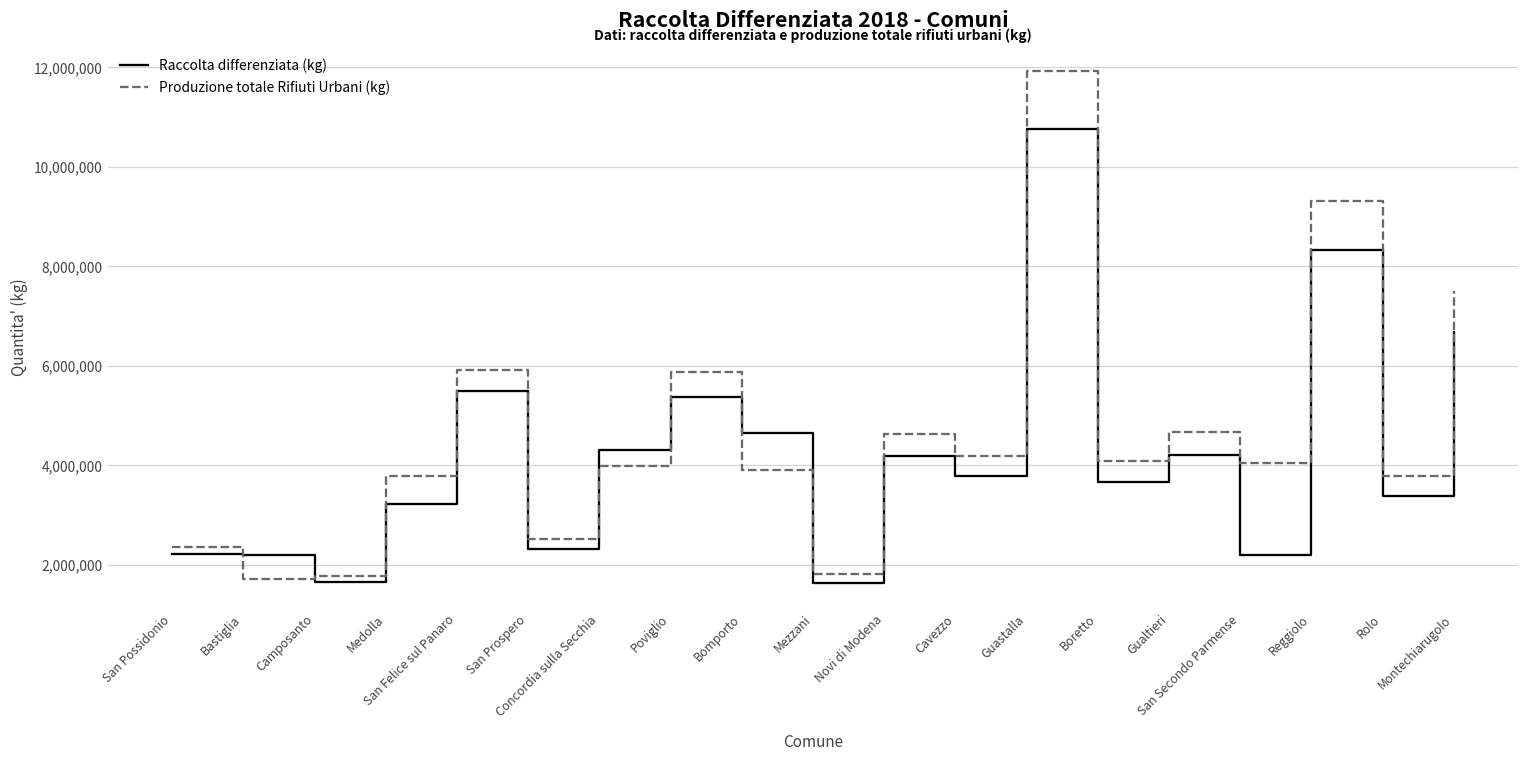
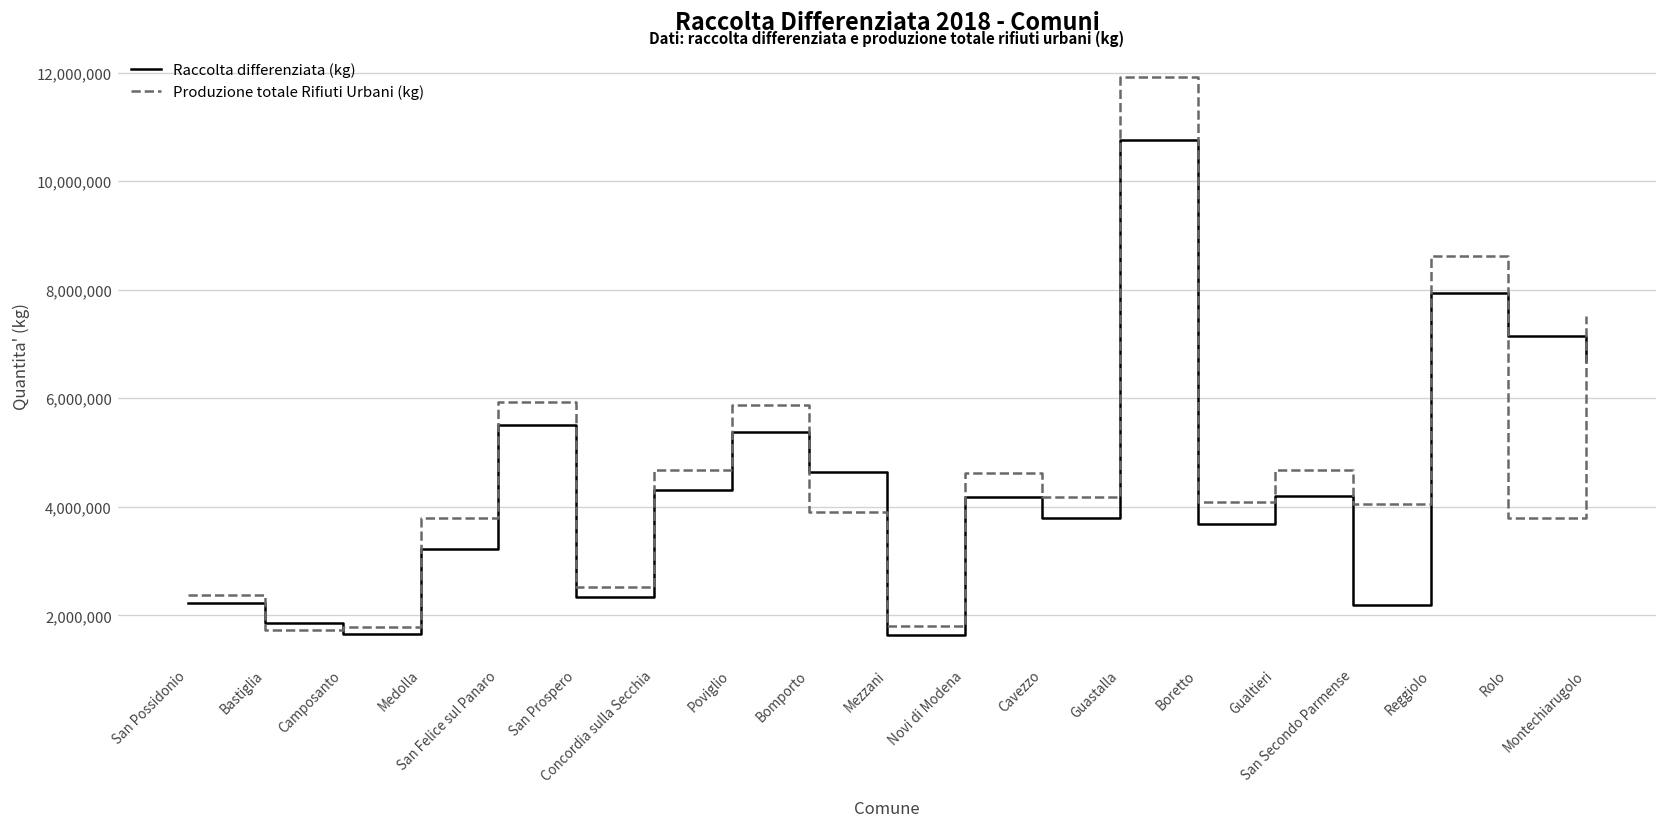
Raccolta differenziata (kg), Bastiglia: 2,200,000 -> 1,900,000
Produzione totale Rifiuti Urbani (kg), Concordia sulla Secchia: 4,000,000 -> 4,700,000
Raccolta differenziata (kg), Reggiolo: 8,300,000 -> 7,900,000
Produzione totale Rifiuti Urbani (kg), Reggiolo: 9,300,000 -> 8,600,000
Raccolta differenziata (kg), Rolo: 3,400,000 -> 7,100,000
